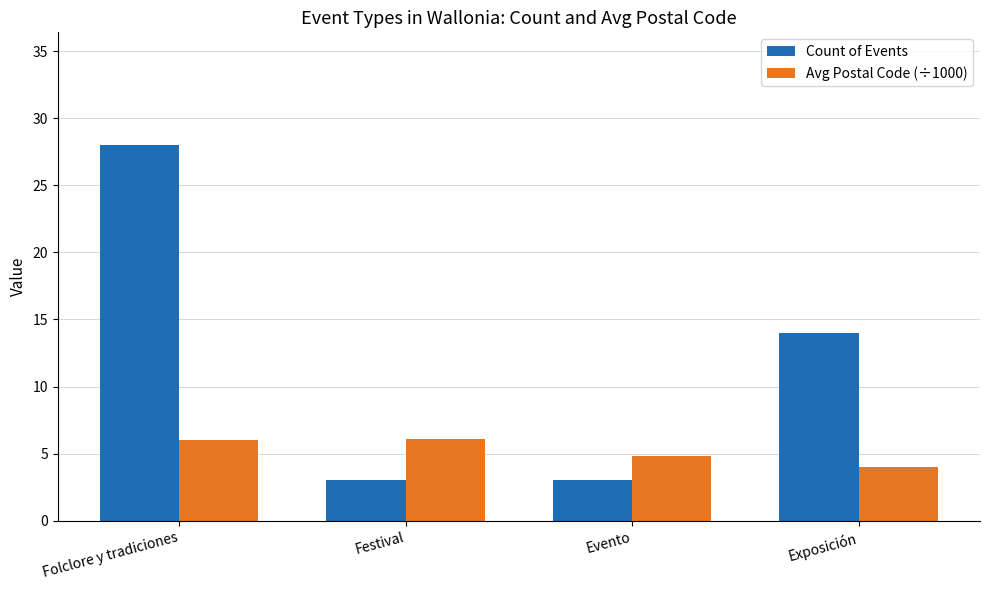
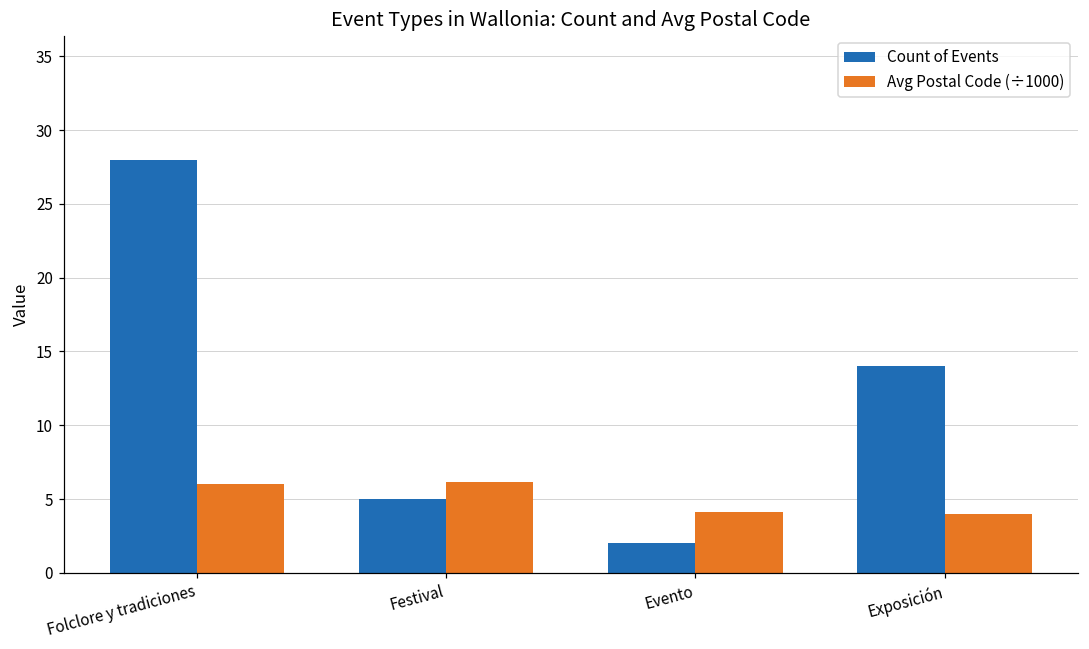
Count of Events, Festival: 3 -> 5
Count of Events, Evento: 3 -> 2
Avg Postal Code (÷1000), Evento: 4.8 -> 4.1
